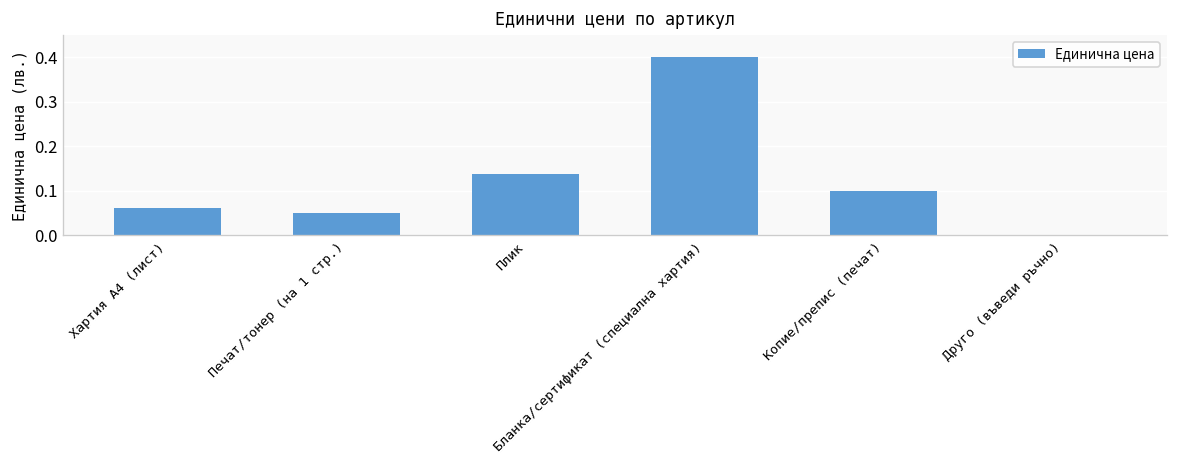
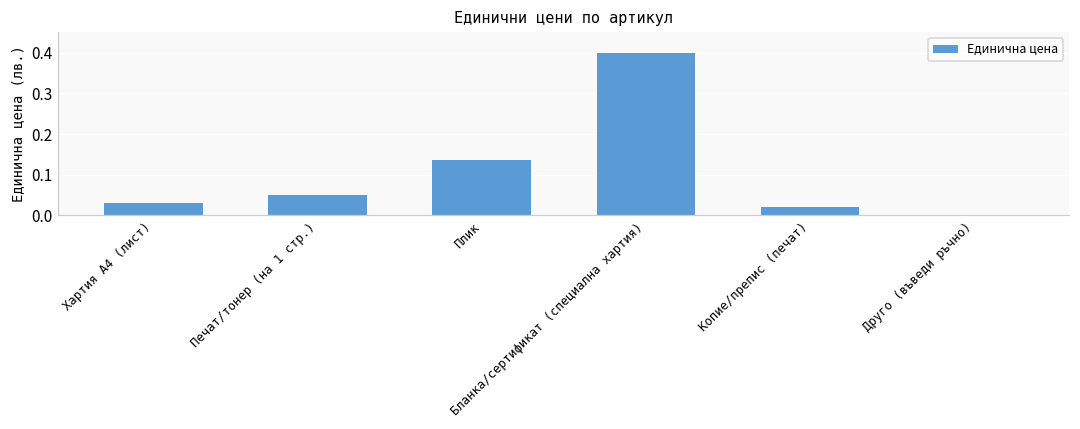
Хартия А4 (лист): 0.06 -> 0.03
Копие/препис (печат): 0.10 -> 0.02
